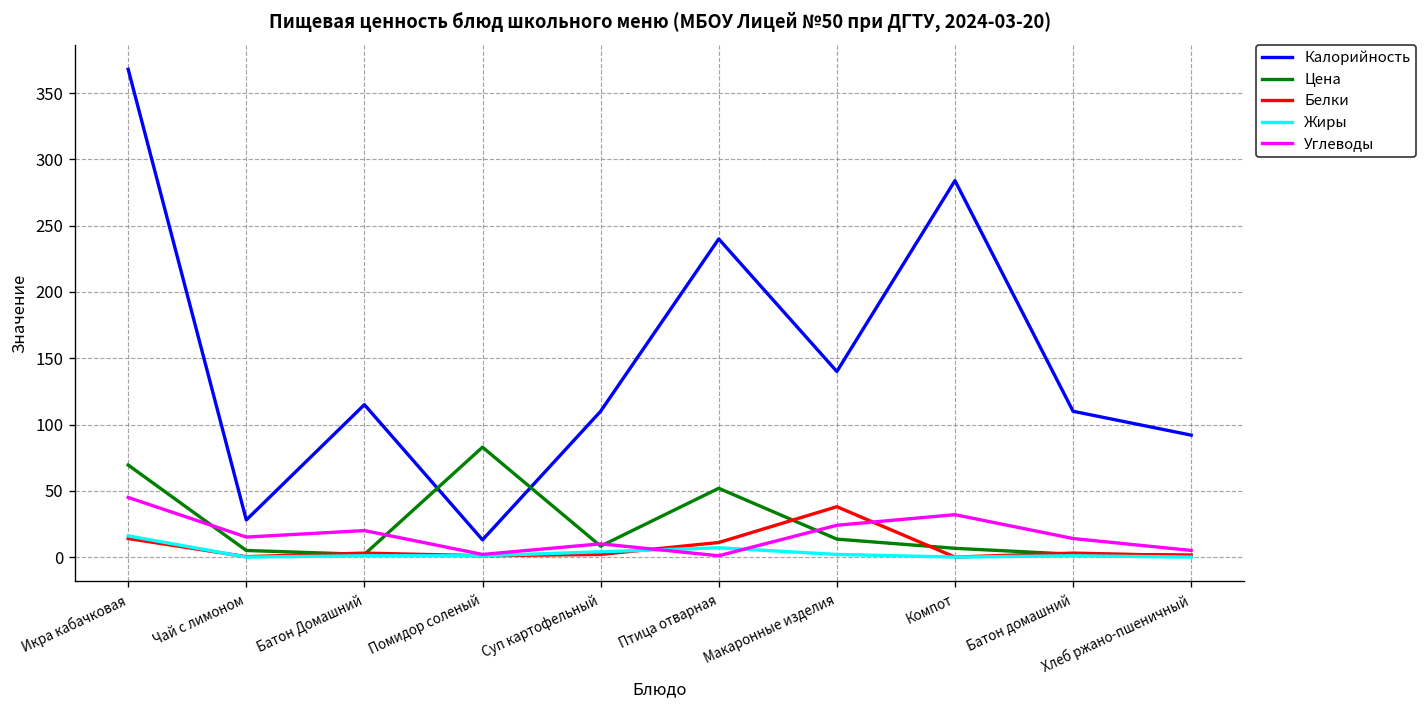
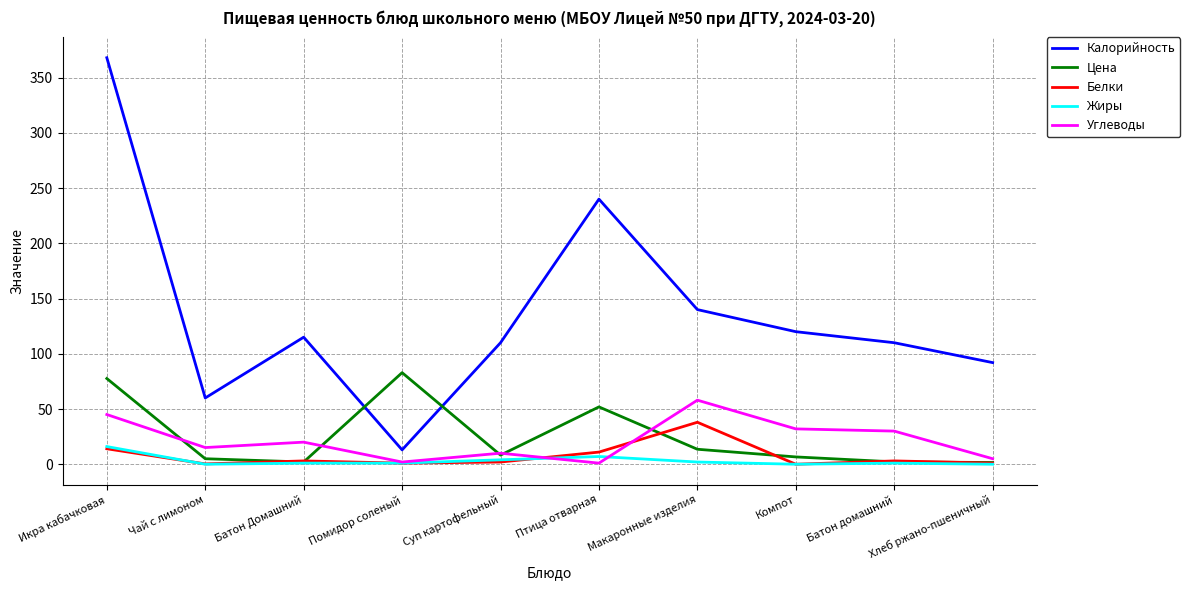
Цена, Икра кабачковая: 69 -> 78
Калорийность, Чай с лимоном: 28 -> 60
Углеводы, Макаронные изделия: 24 -> 58
Калорийность, Компот: 284 -> 120
Углеводы, Батон домашний: 14 -> 30
